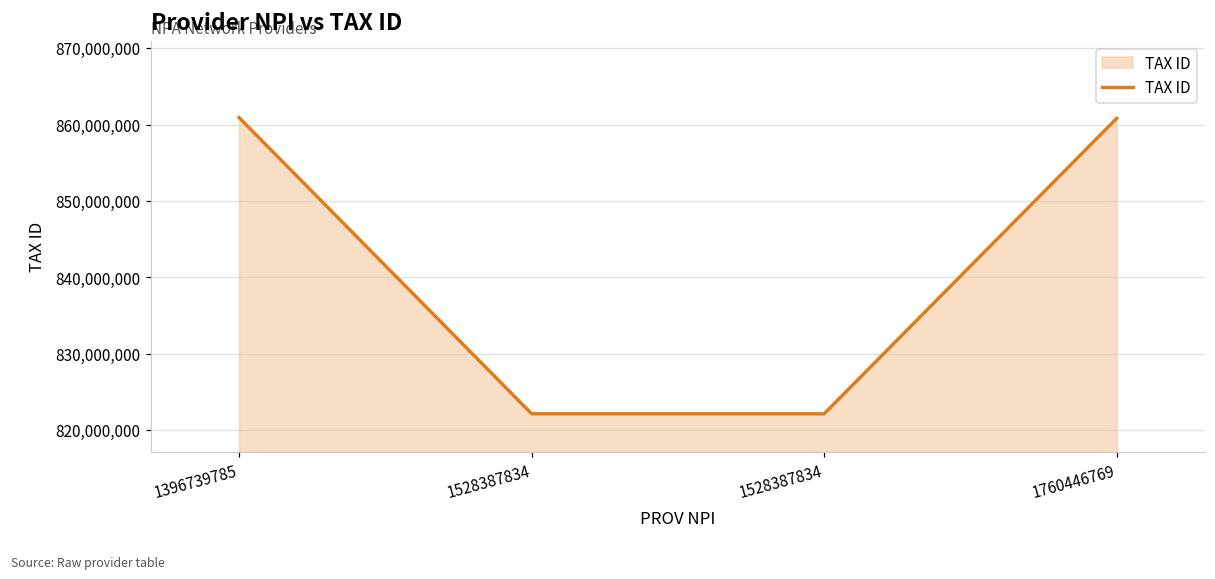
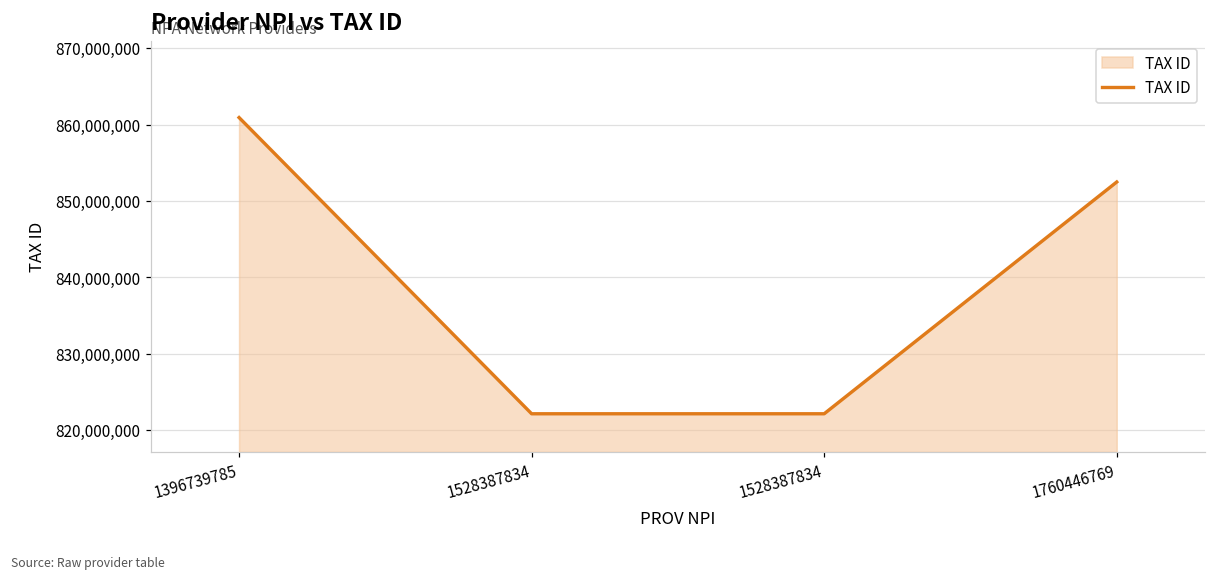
1760446769: 861,000,000 -> 852,000,000
